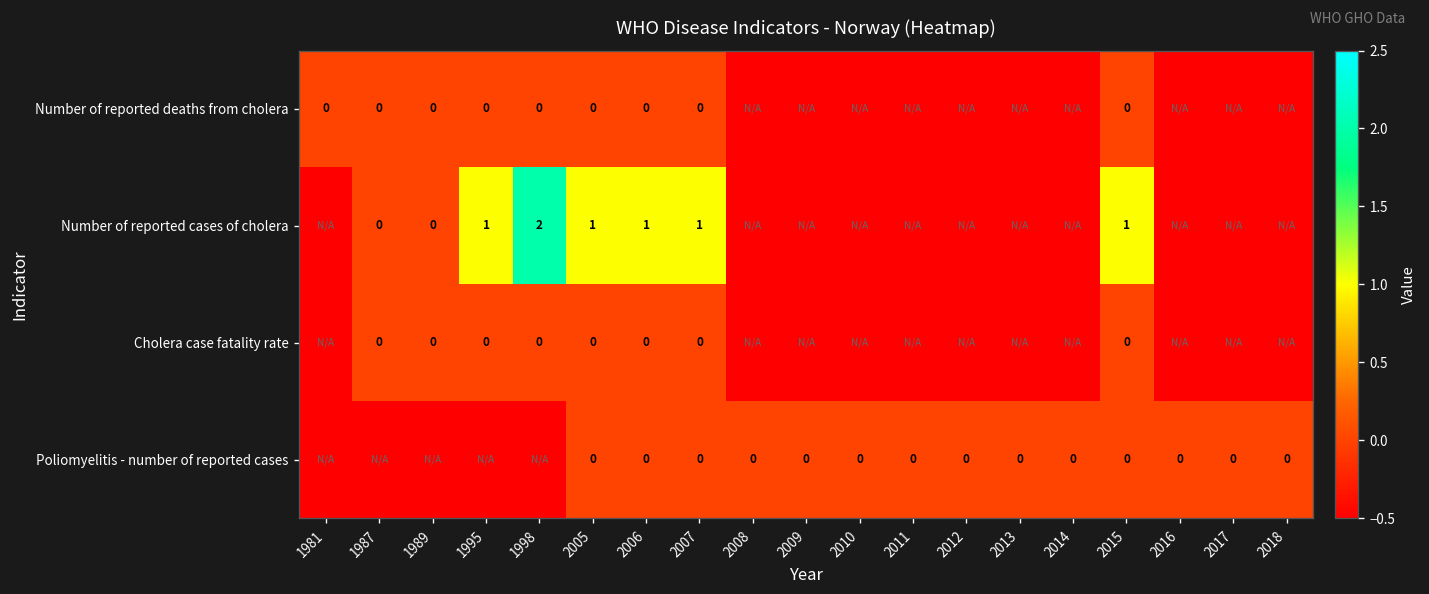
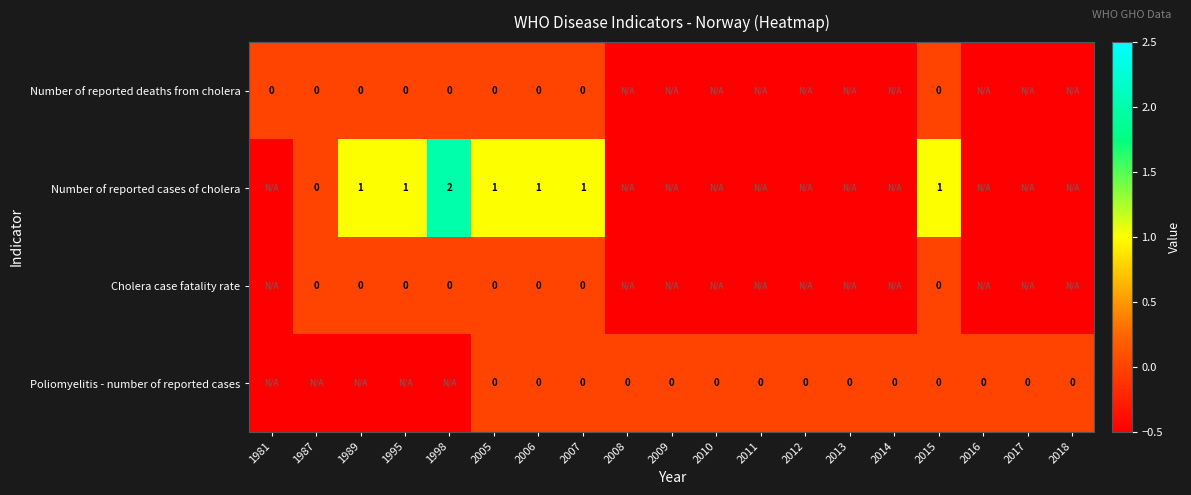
Number of reported cases of cholera, 1989: 0 -> 1
